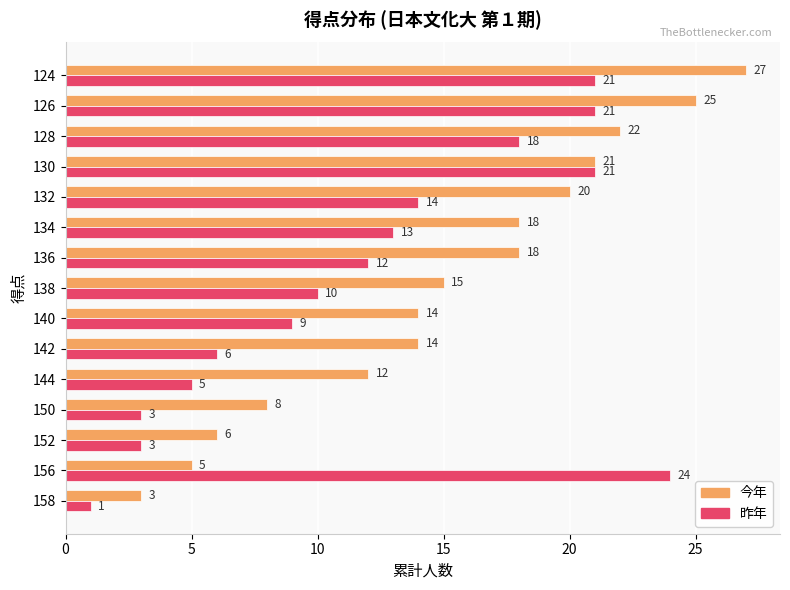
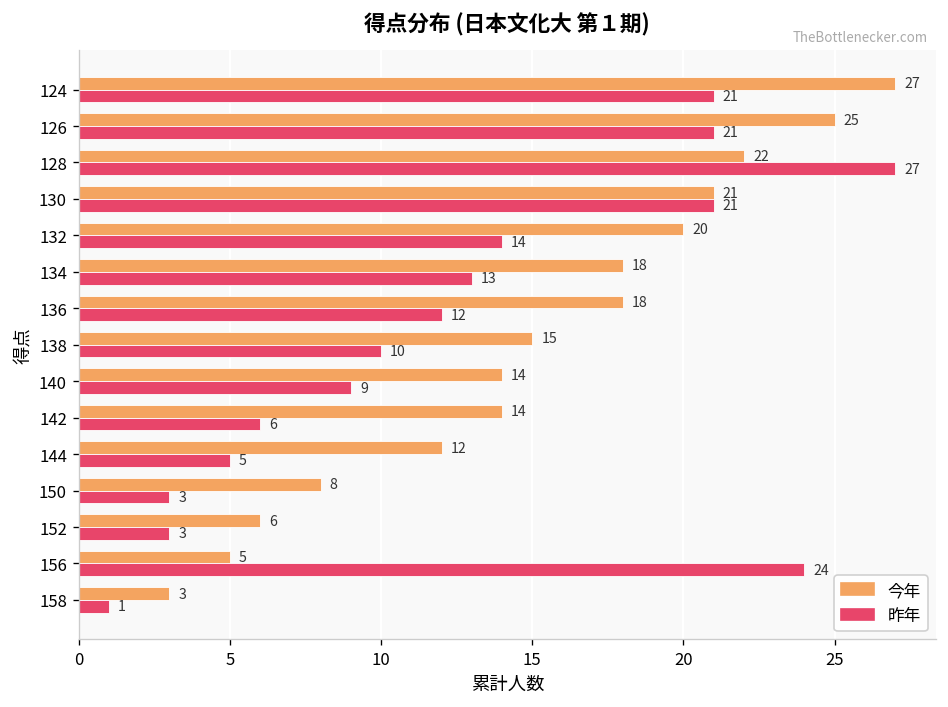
昨年, 128: 18 -> 27
